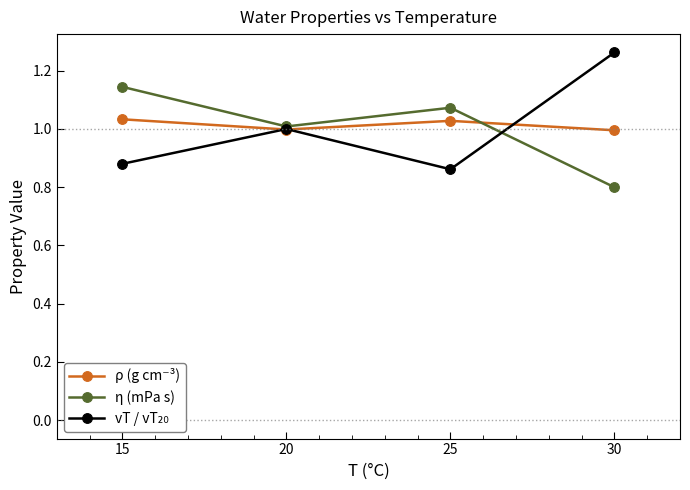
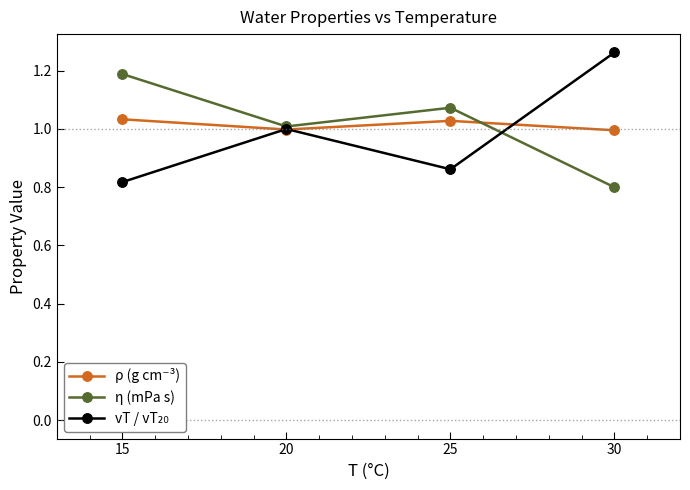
η (mPa s), 15: 1.14 -> 1.19
vT / vT₂₀, 15: 0.88 -> 0.82
